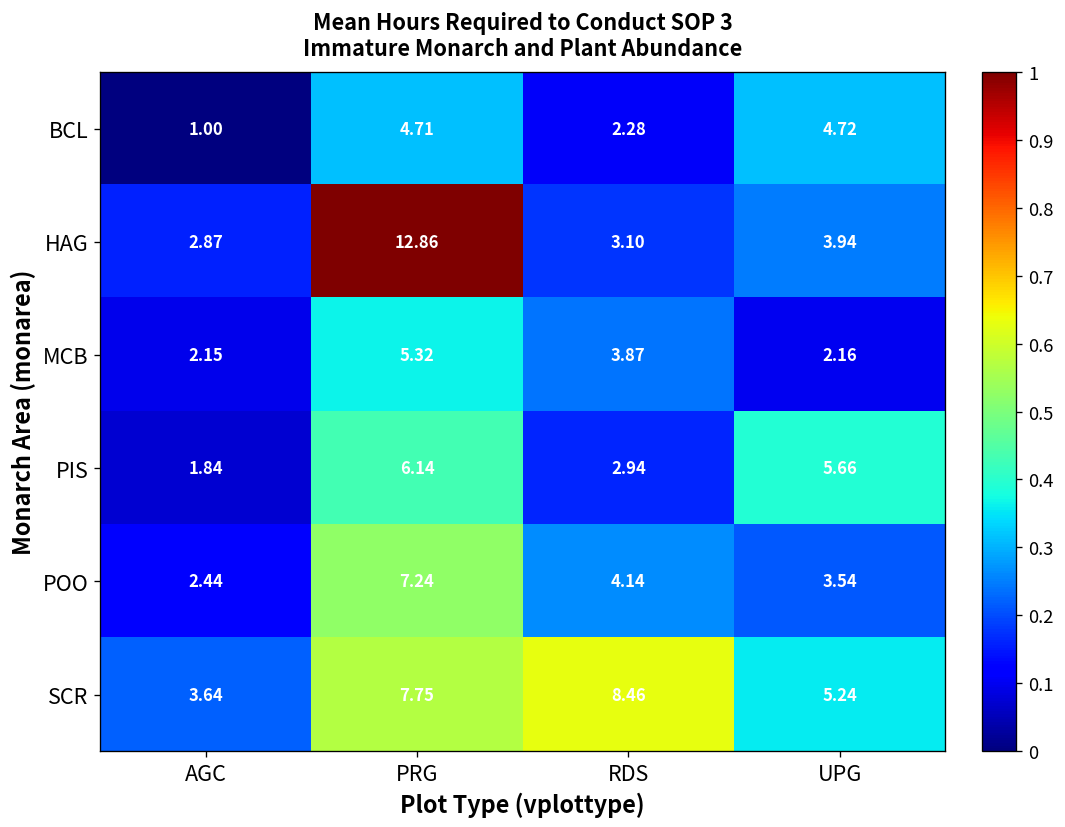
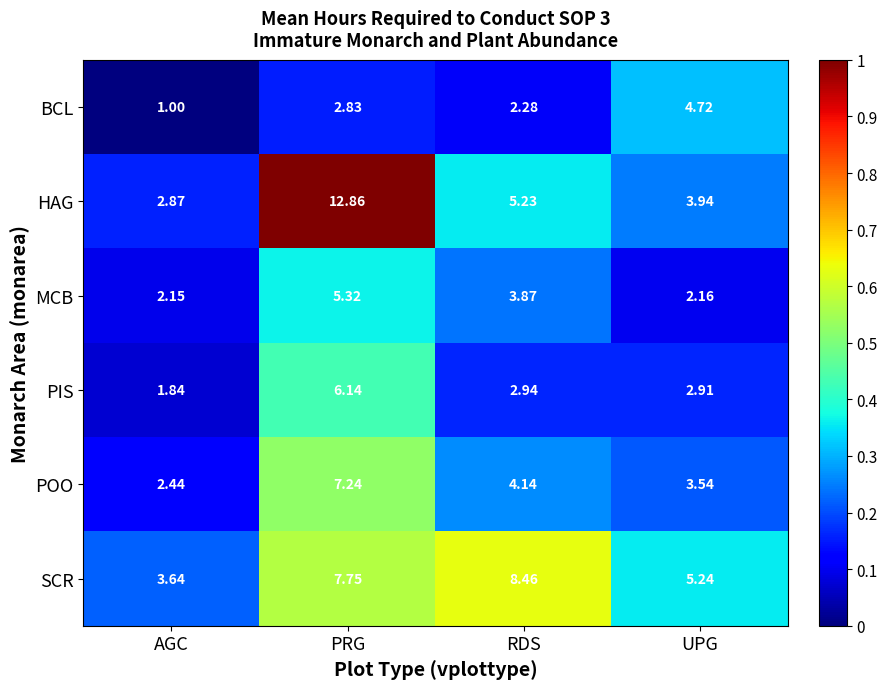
BCL, PRG: 4.71 -> 2.83
HAG, RDS: 3.10 -> 5.23
PIS, UPG: 5.66 -> 2.91
